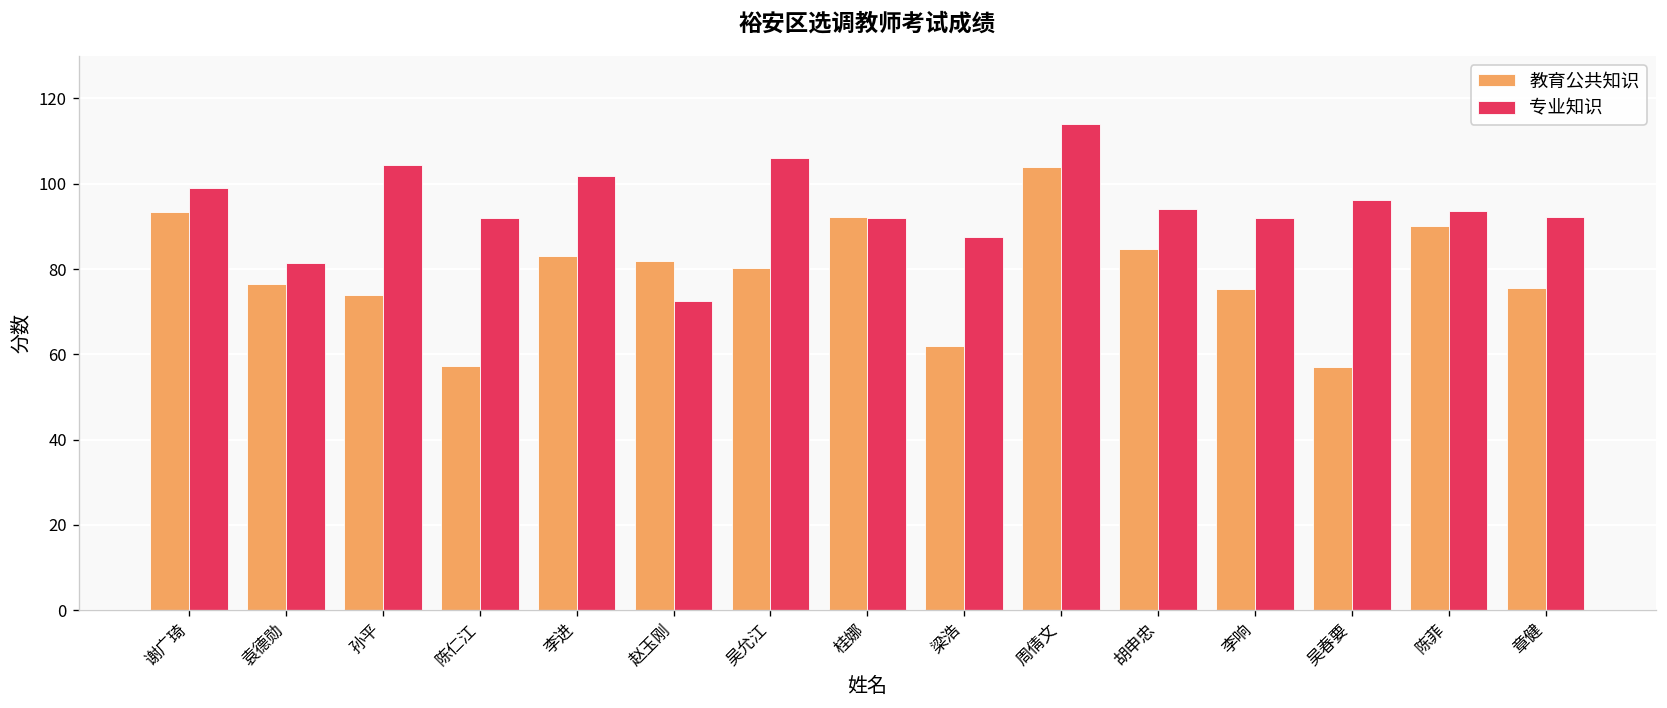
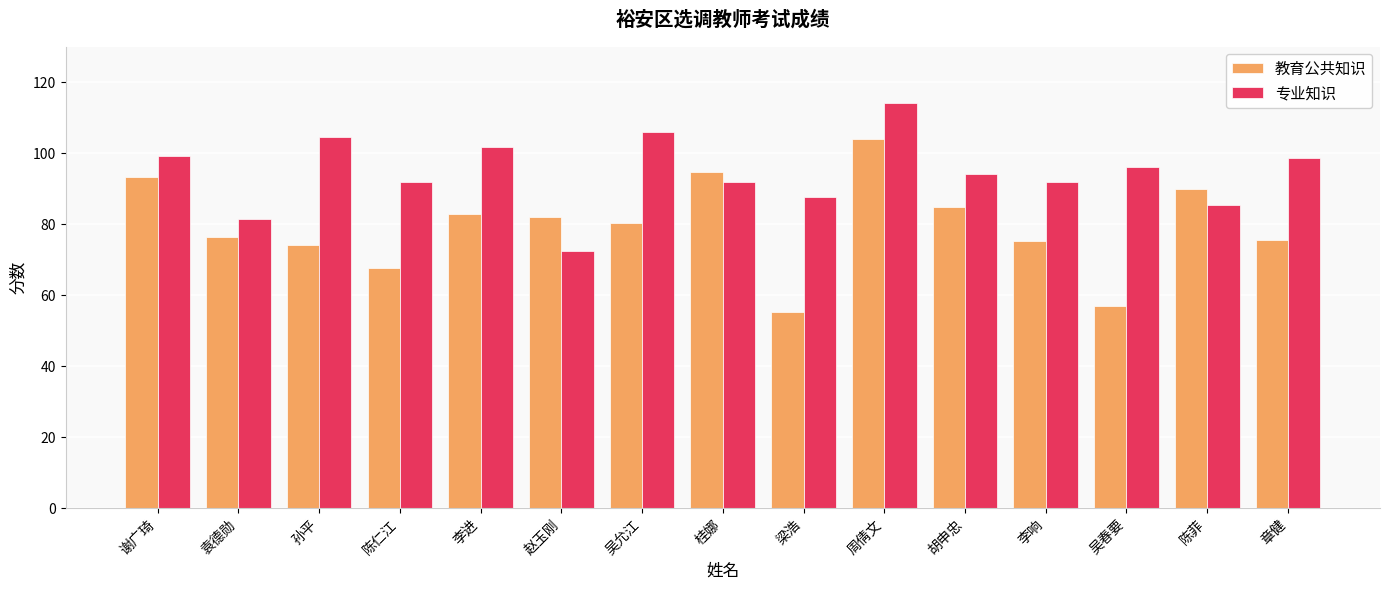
教育公共知识, 陈仁江: 57 -> 68
教育公共知识, 桂娜: 92 -> 95
教育公共知识, 梁浩: 62 -> 55
专业知识, 陈菲: 94 -> 85
专业知识, 章健: 92 -> 99
